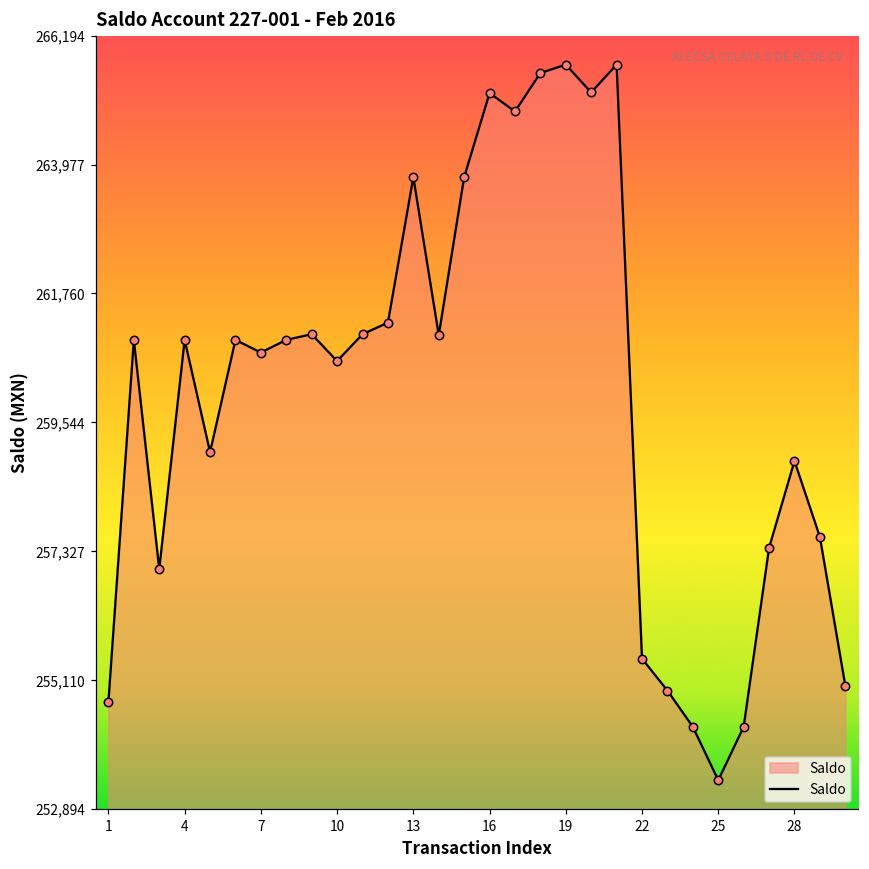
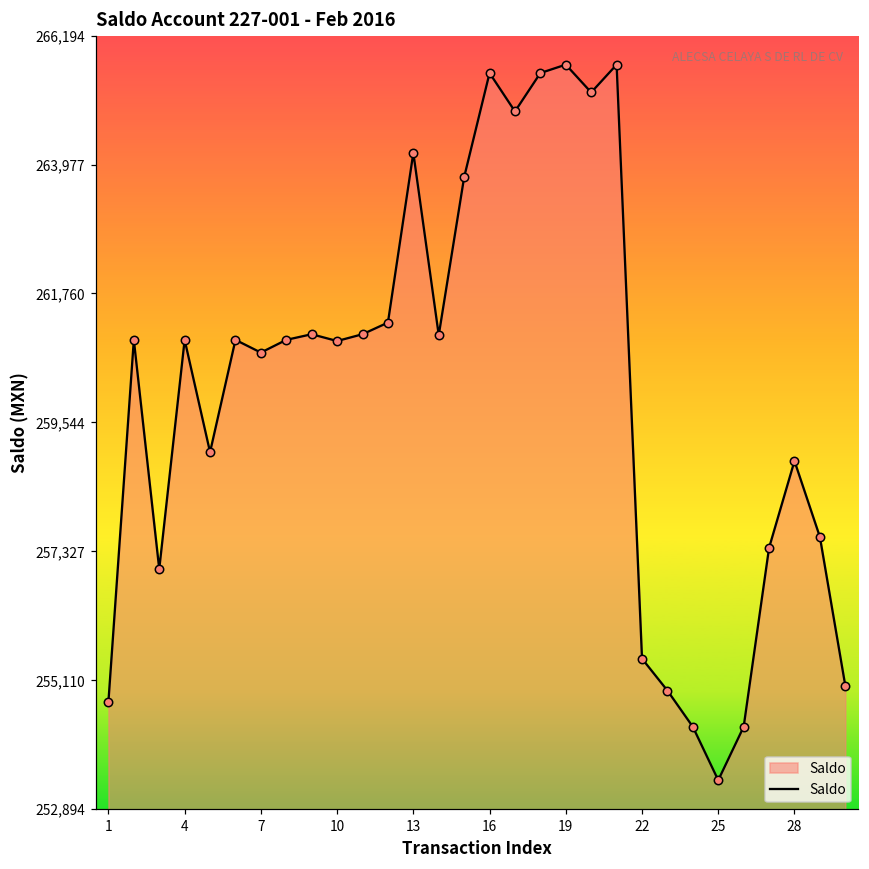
10: 260,600 -> 260,900
13: 263,800 -> 264,200
16: 265,200 -> 265,600
